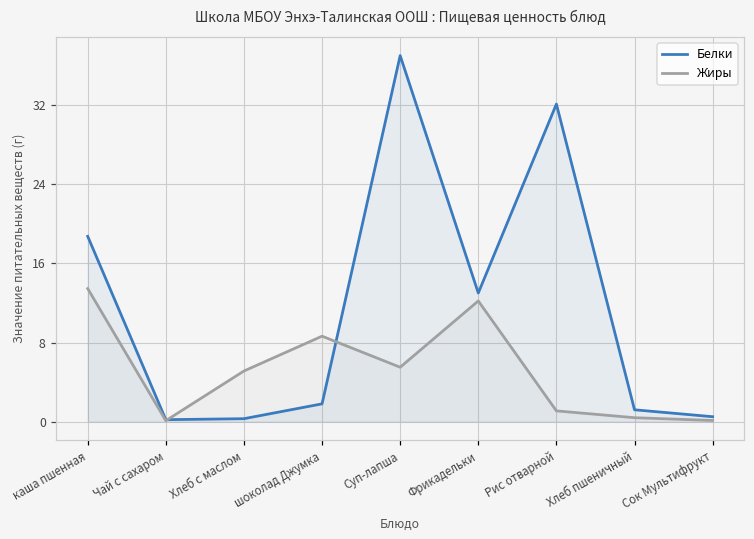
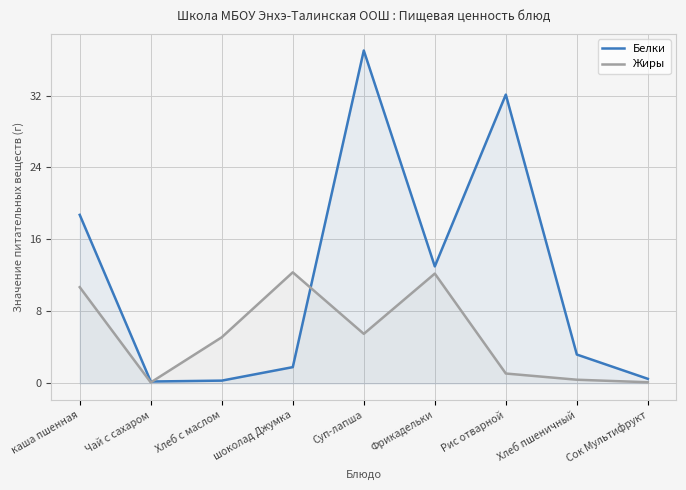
Жиры, каша пшенная: 13 -> 11
Жиры, шоколад Джумка: 9 -> 12
Белки, Хлеб пшеничный: 1 -> 3
